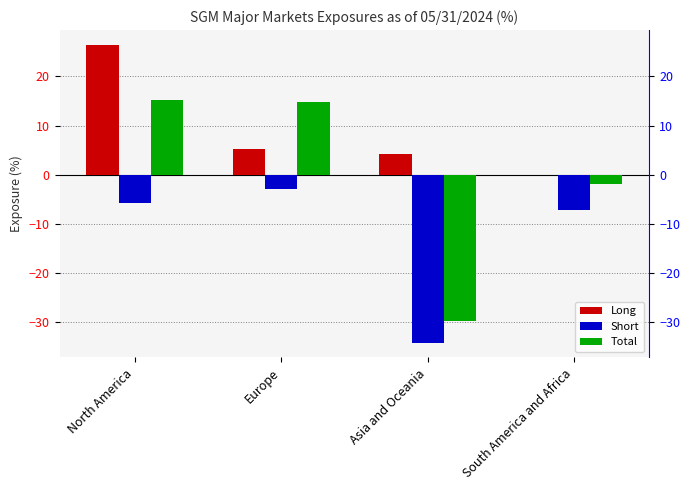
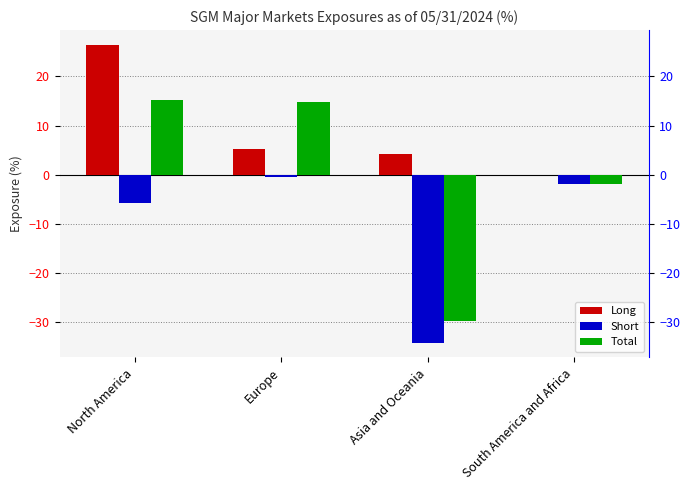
Short, Europe: -3 -> 0
Short, South America and Africa: -7 -> -2
